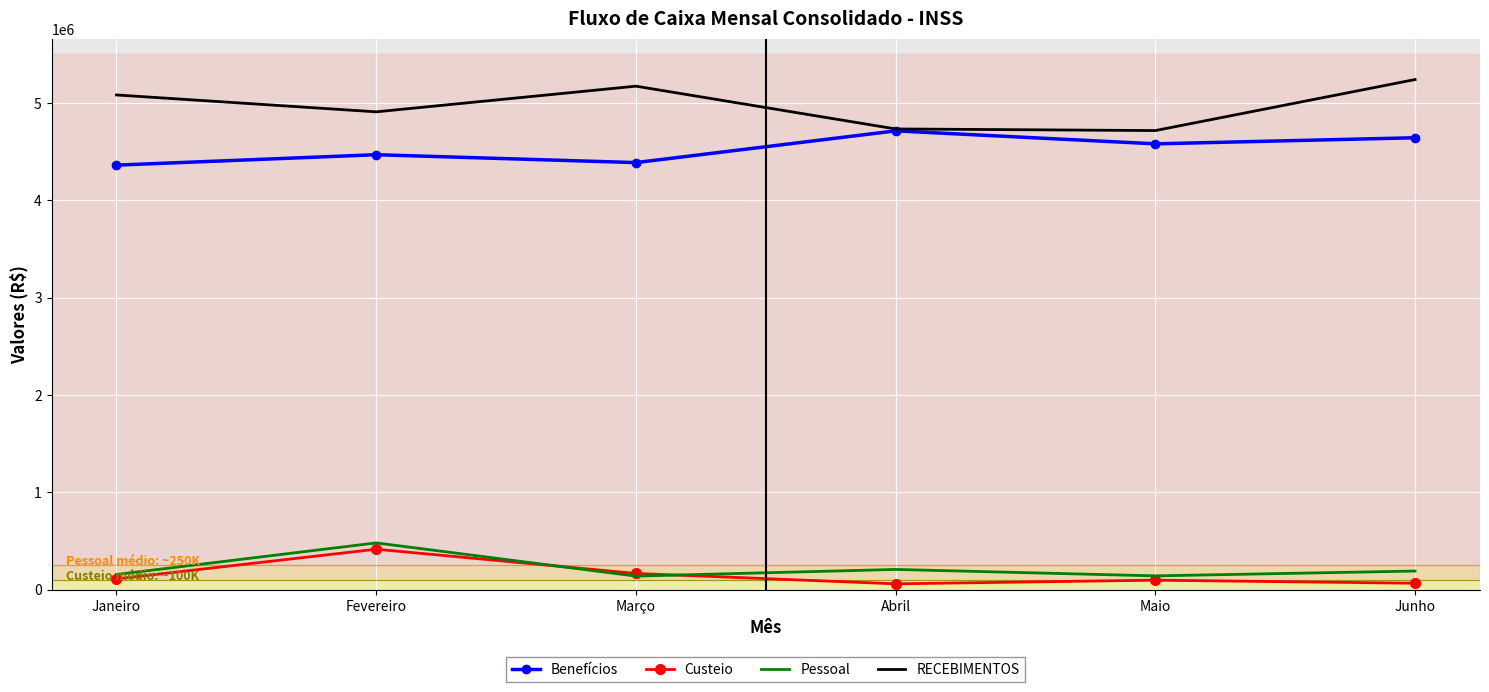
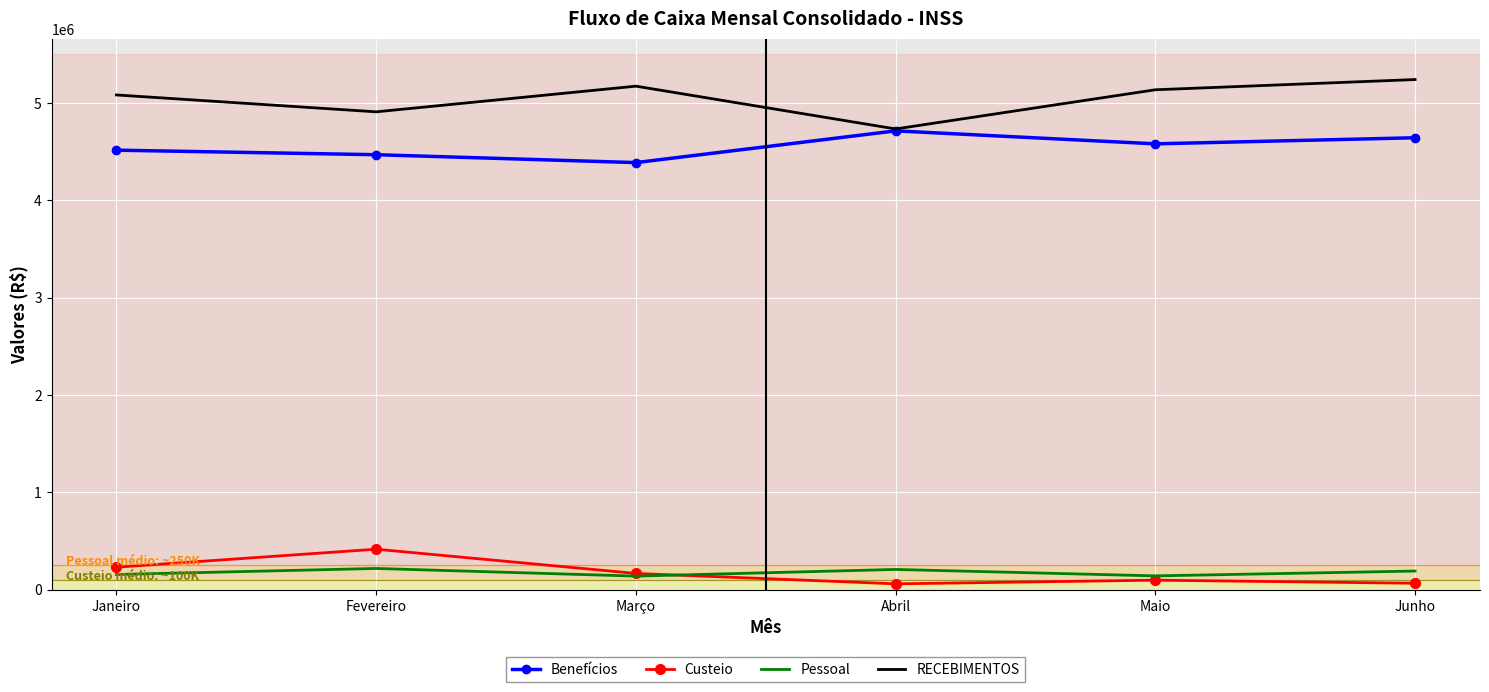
Benefícios, Janeiro: 4400000 -> 4500000
Custeio, Janeiro: 100000 -> 200000
Pessoal, Fevereiro: 500000 -> 200000
RECEBIMENTOS, Maio: 4700000 -> 5100000
